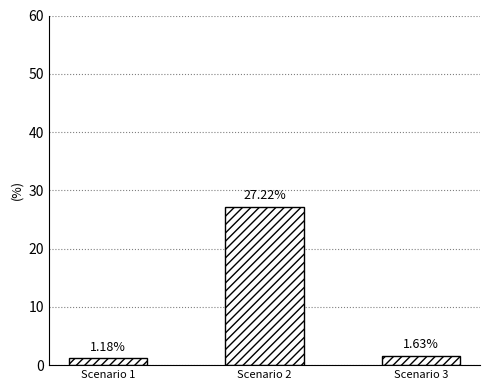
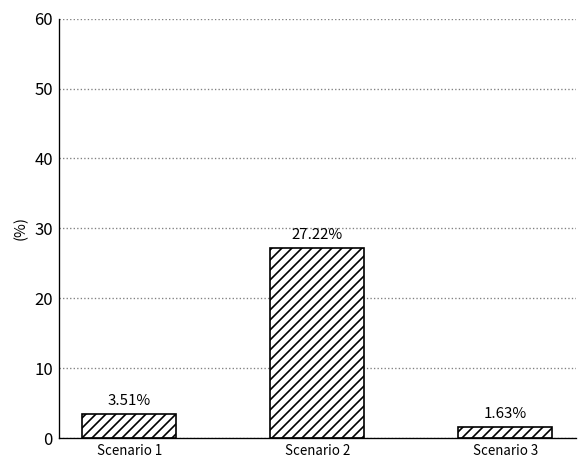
Scenario 1: 1.18% -> 3.51%
